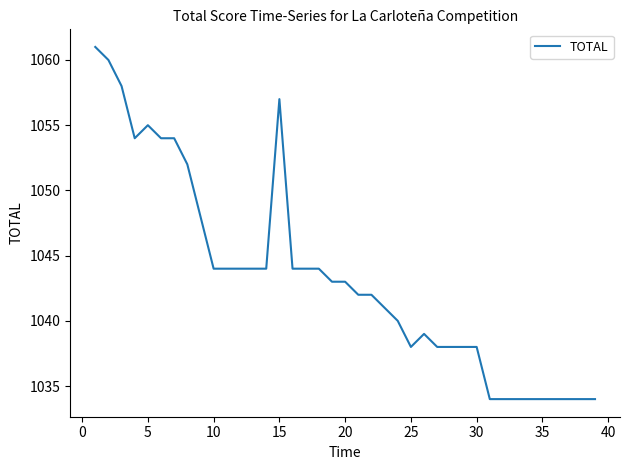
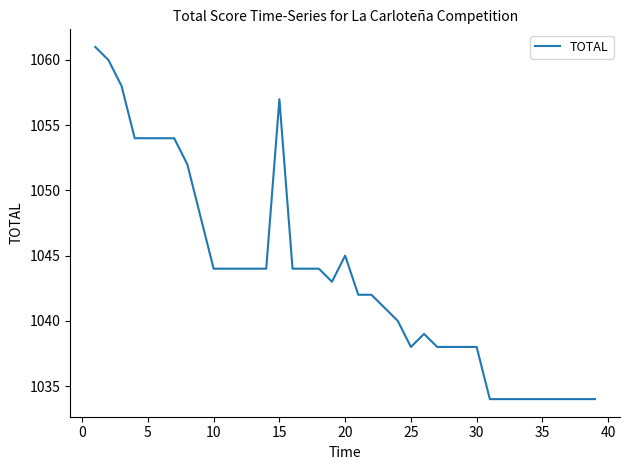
5: 1055 -> 1054
20: 1043 -> 1045
